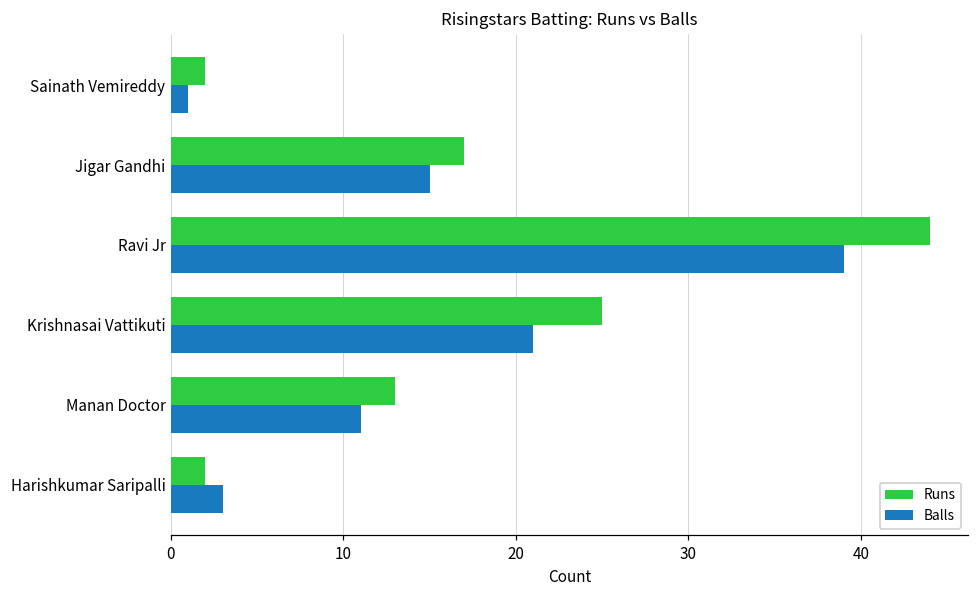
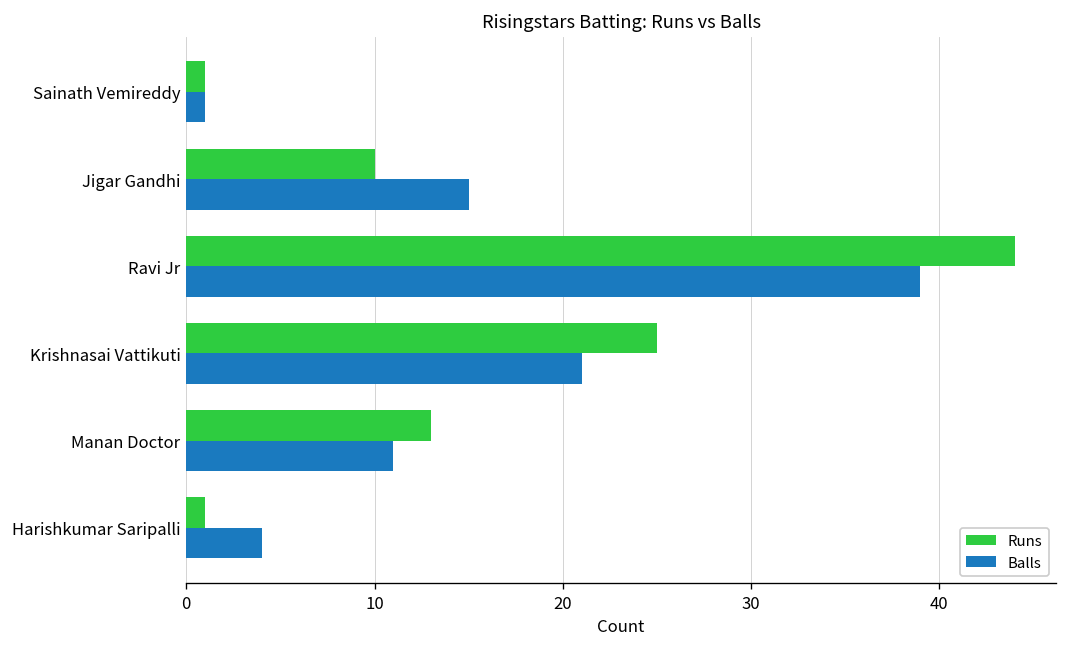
Runs, Sainath Vemireddy: 2 -> 1
Runs, Jigar Gandhi: 17 -> 10
Runs, Harishkumar Saripalli: 2 -> 1
Balls, Harishkumar Saripalli: 3 -> 4
